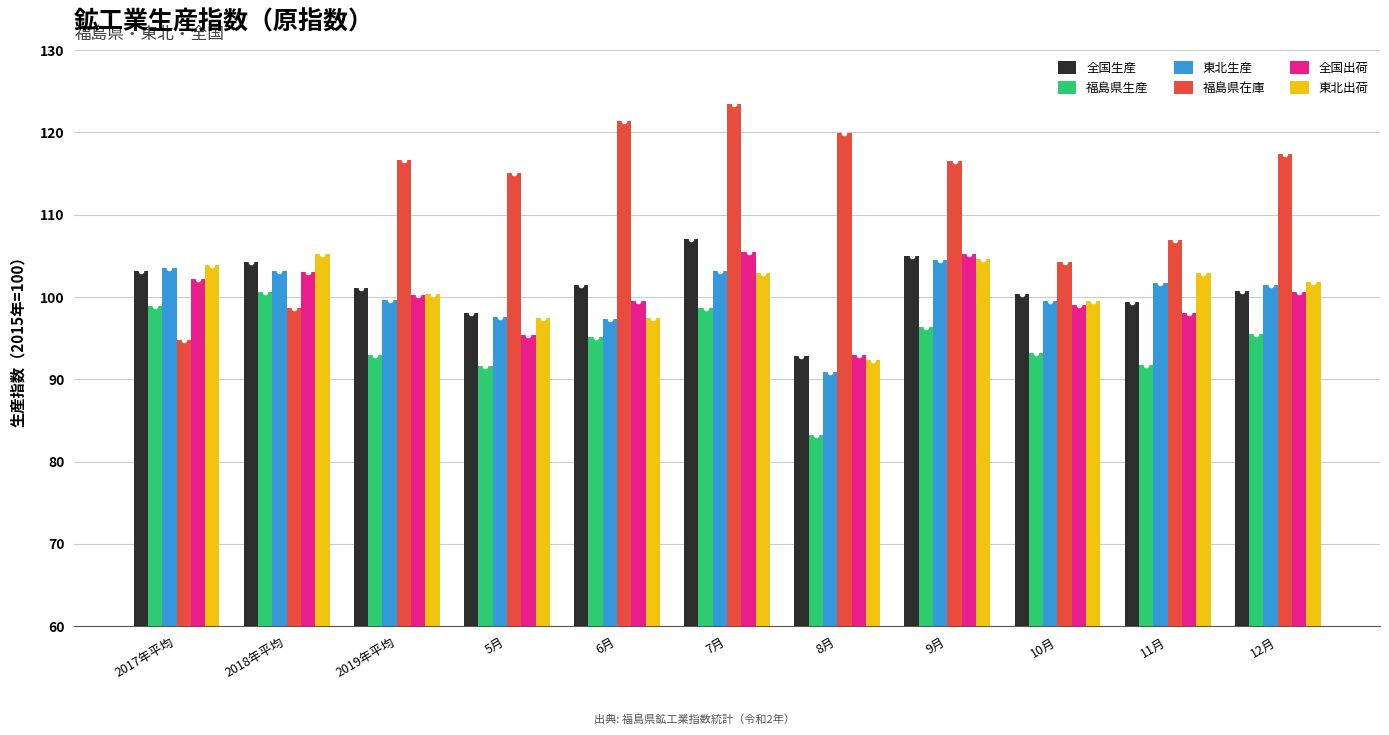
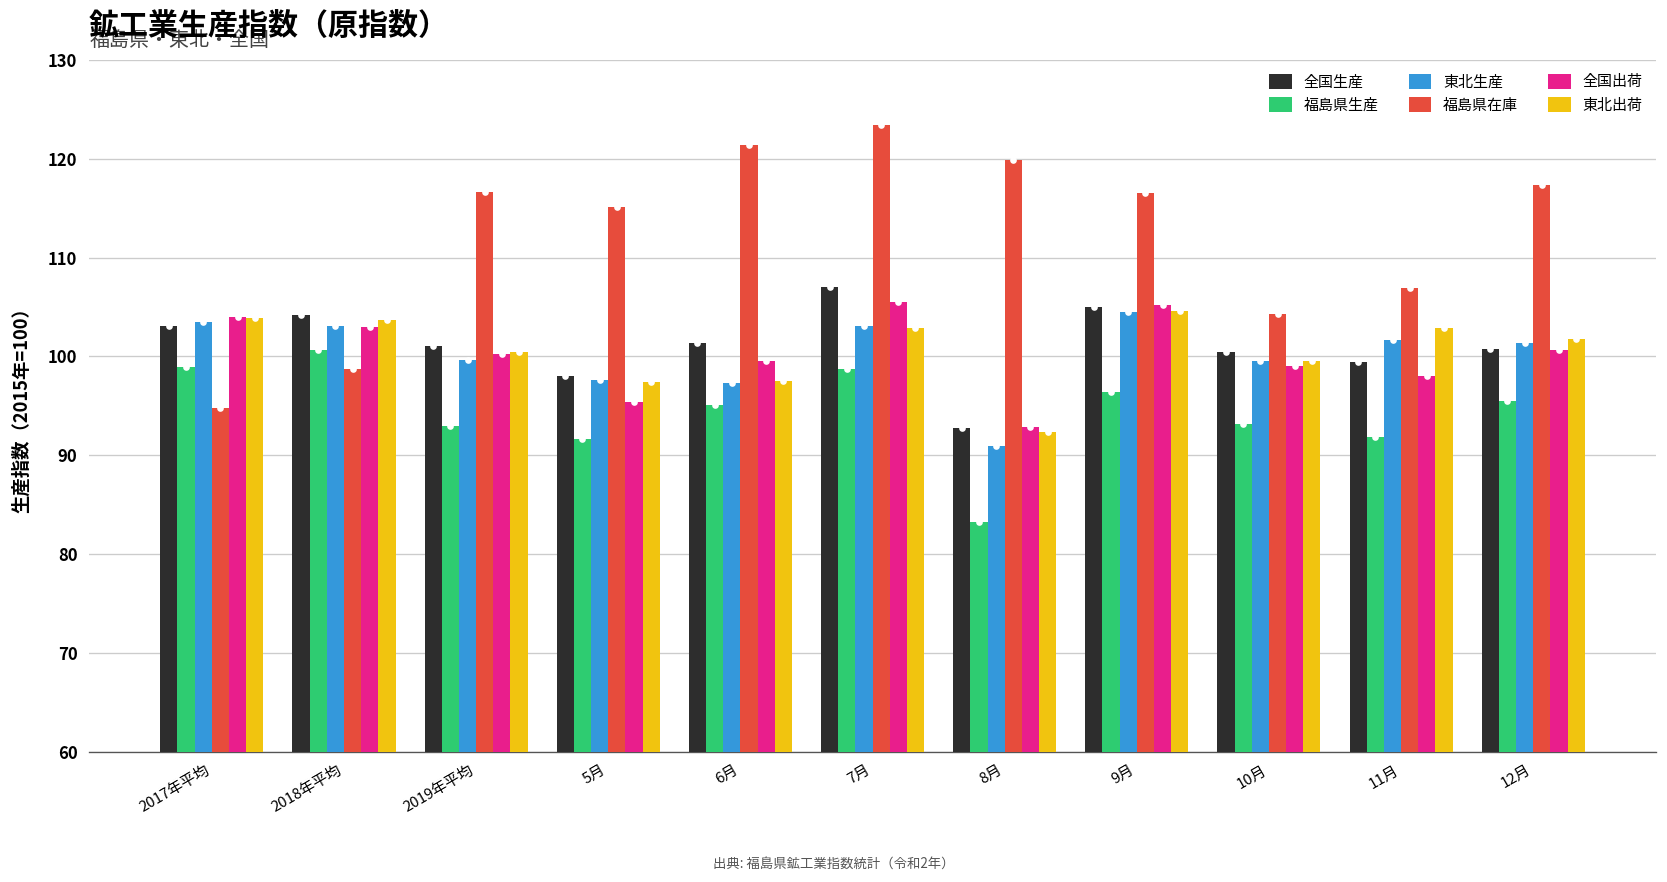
全国出荷, 2017年平均: 102 -> 104
東北出荷, 2018年平均: 105 -> 104
